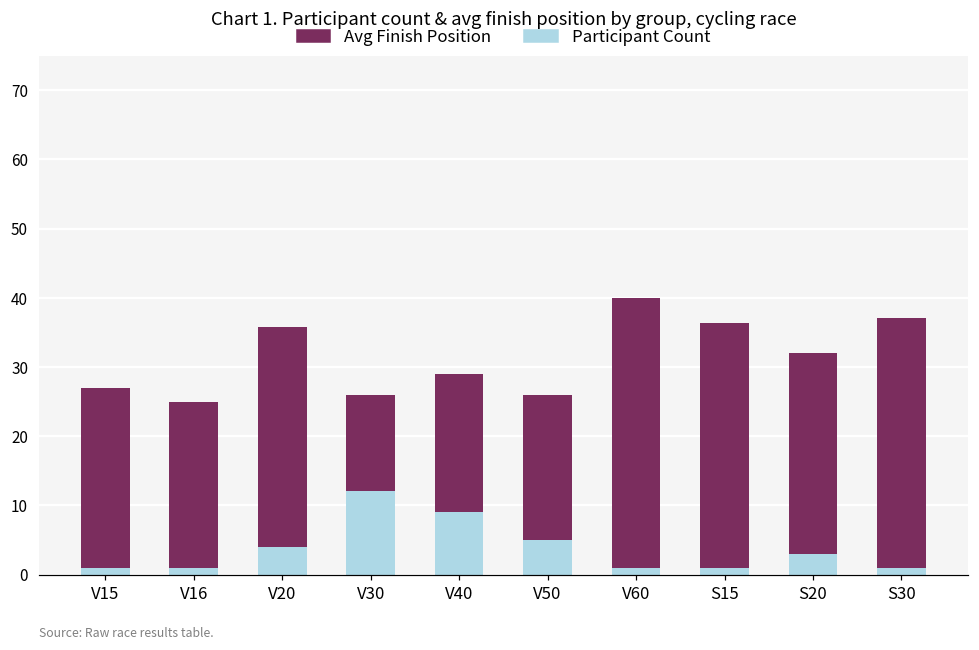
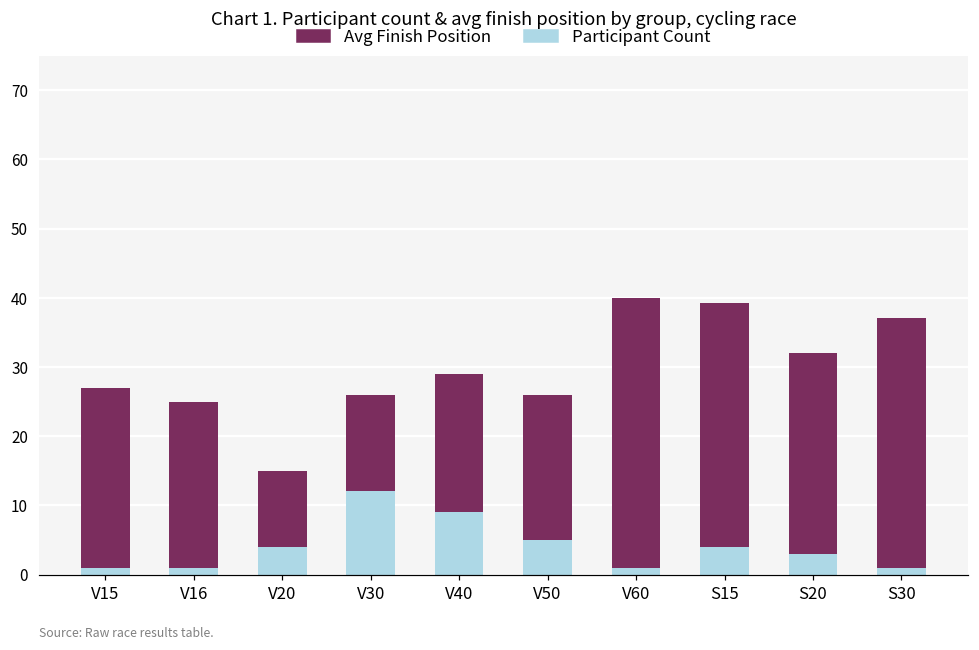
Avg Finish Position, V20: 32 -> 11
Participant Count, S15: 1 -> 4
